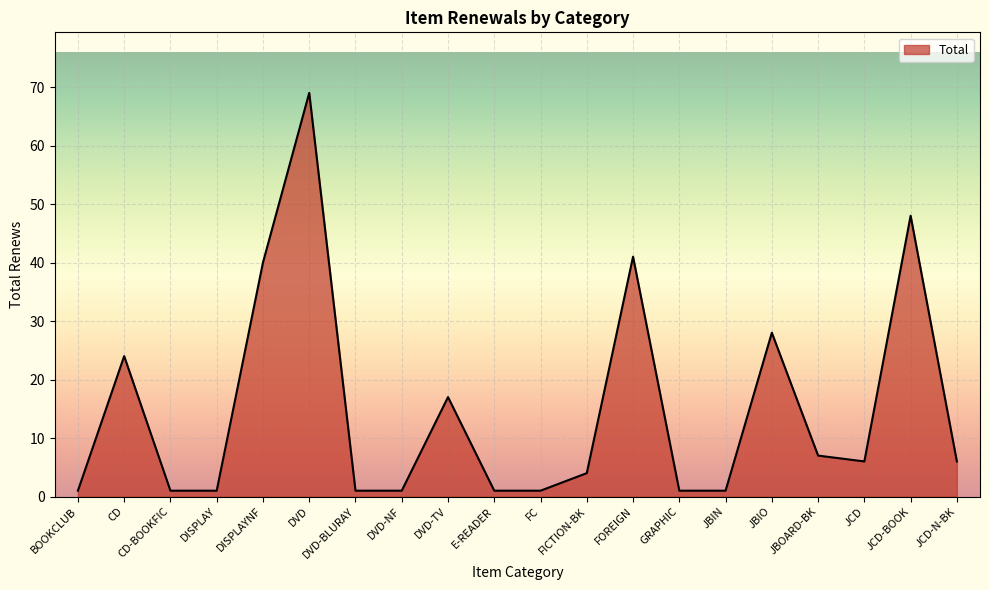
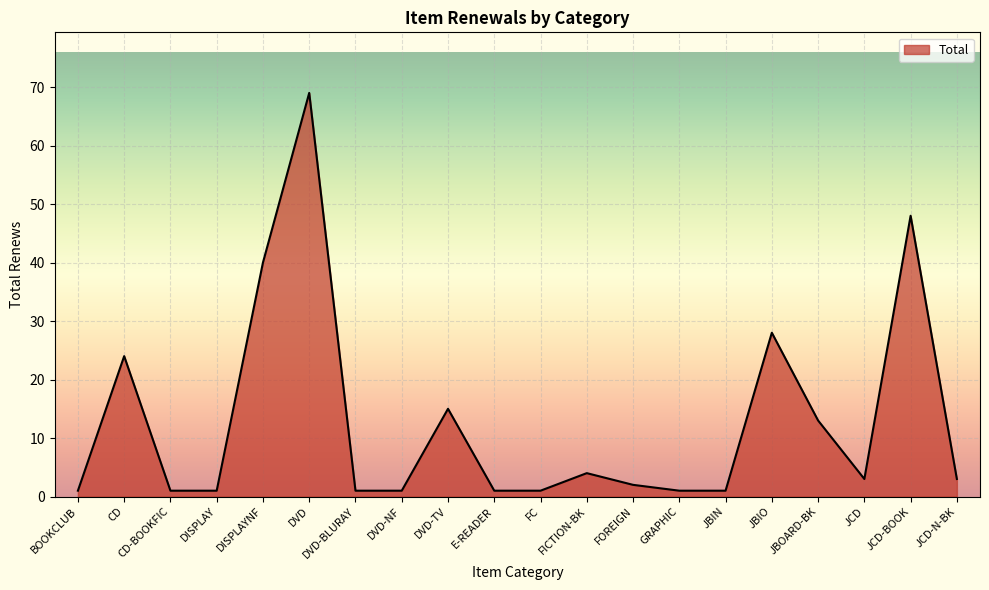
DVD-TV: 17 -> 15
FOREIGN: 41 -> 2
JBOARD-BK: 7 -> 13
JCD: 6 -> 3
JCD-N-BK: 6 -> 3
